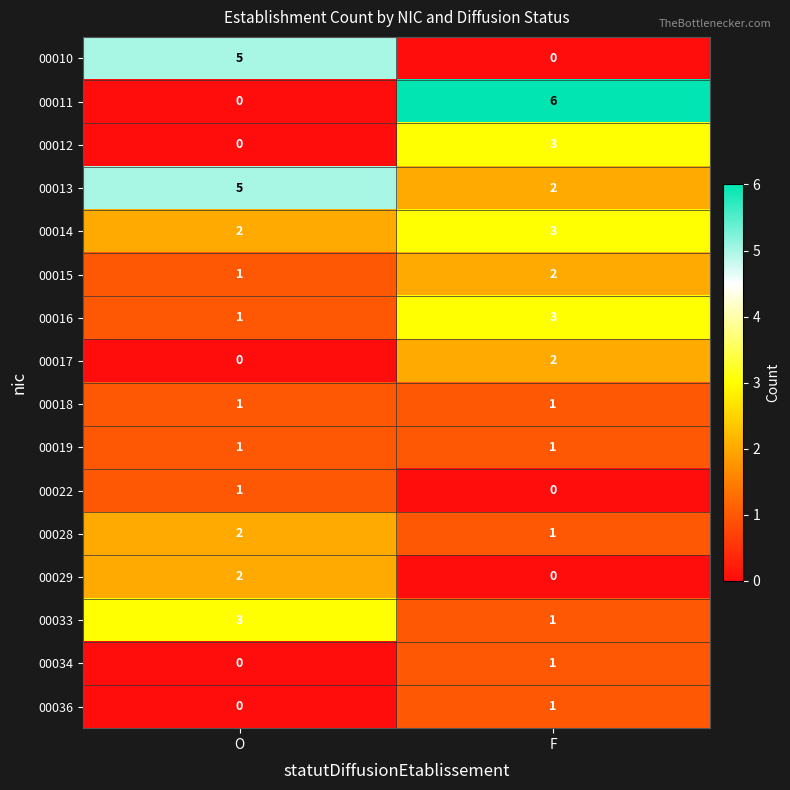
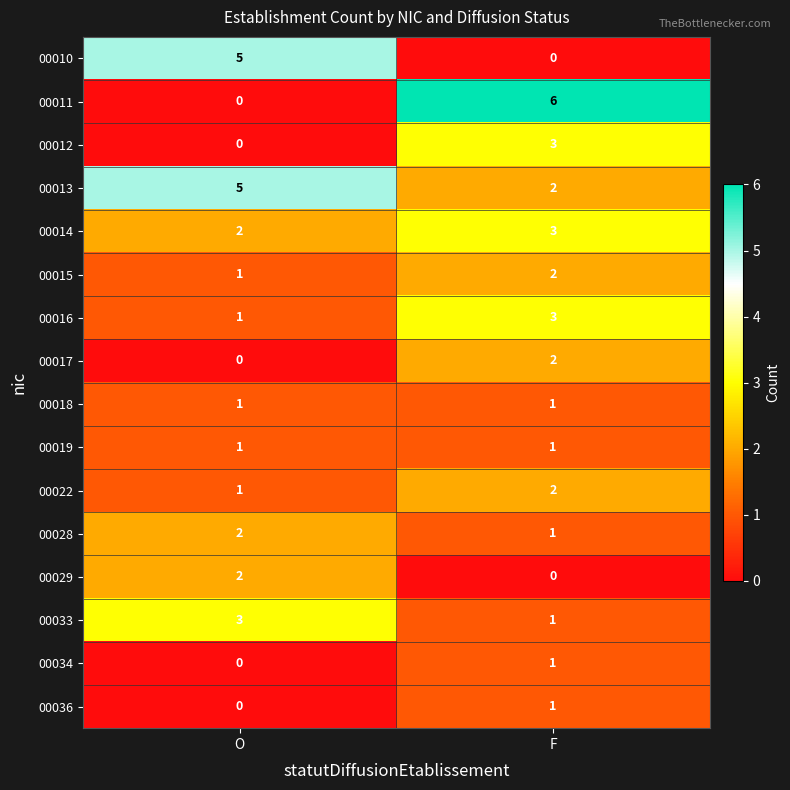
00022, F: 0 -> 2
